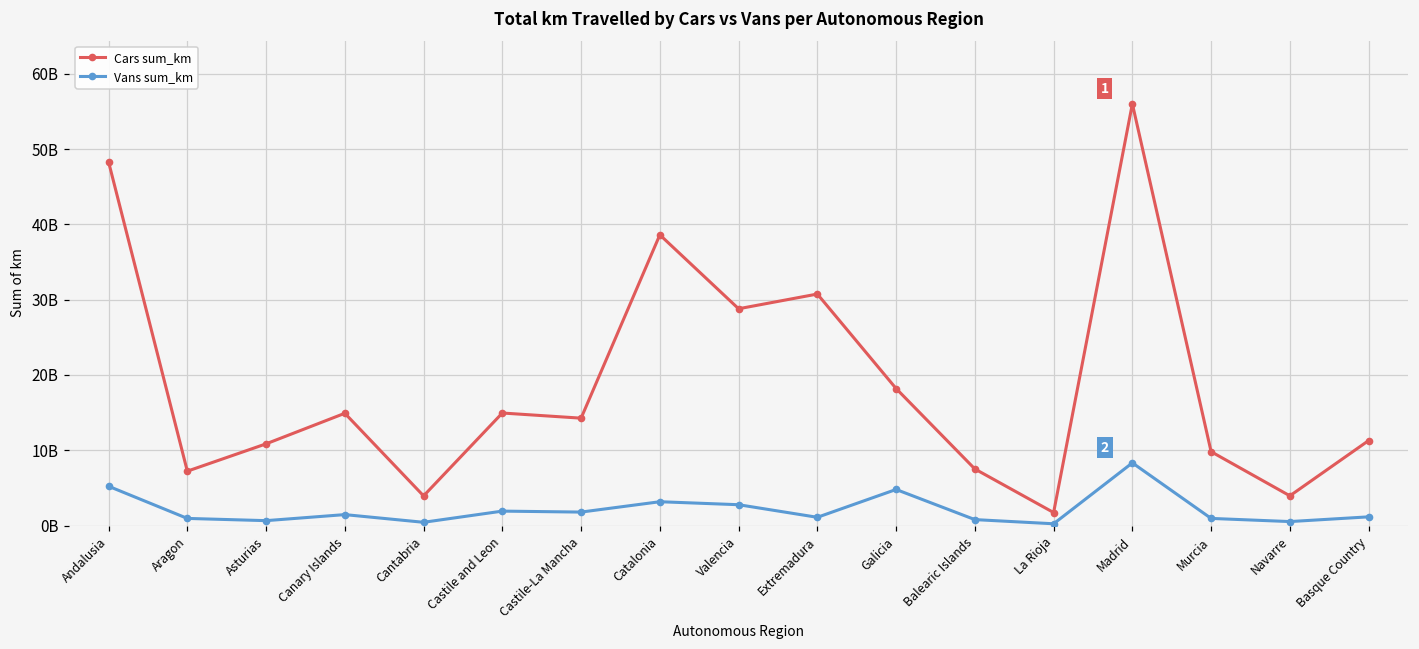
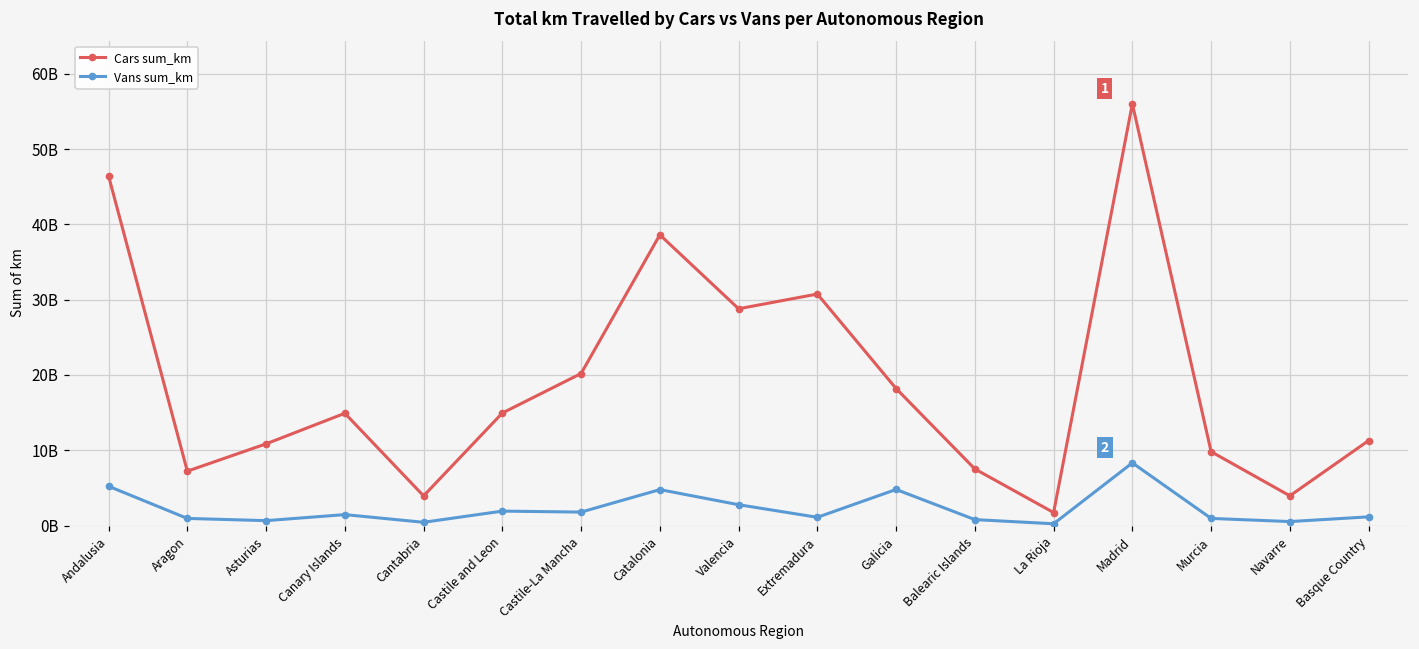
Cars sum_km, Andalusia: 48000000000 -> 46000000000
Cars sum_km, Castile-La Mancha: 14000000000 -> 20000000000
Vans sum_km, Catalonia: 3000000000 -> 5000000000
